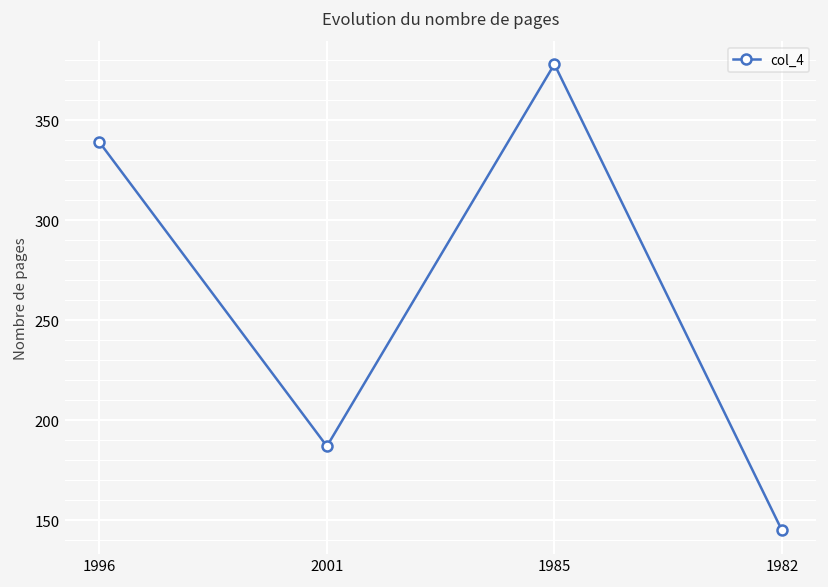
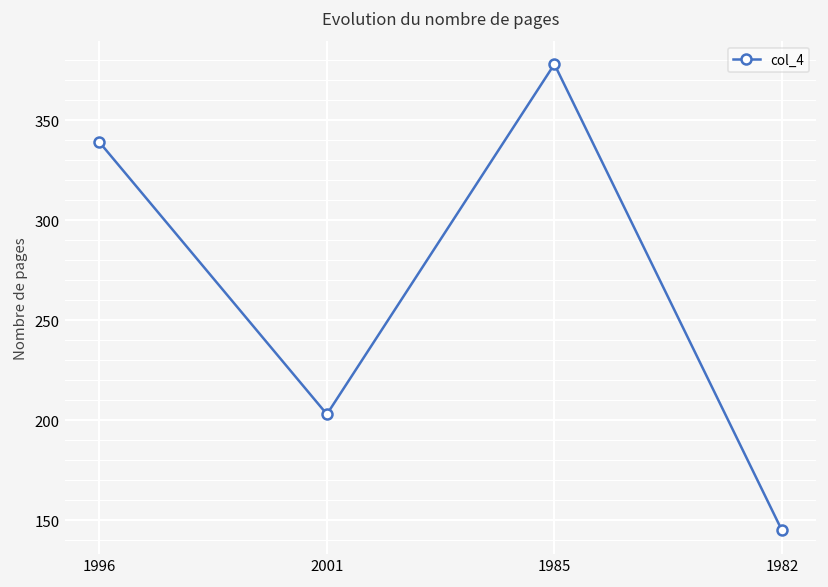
2001: 187 -> 203
